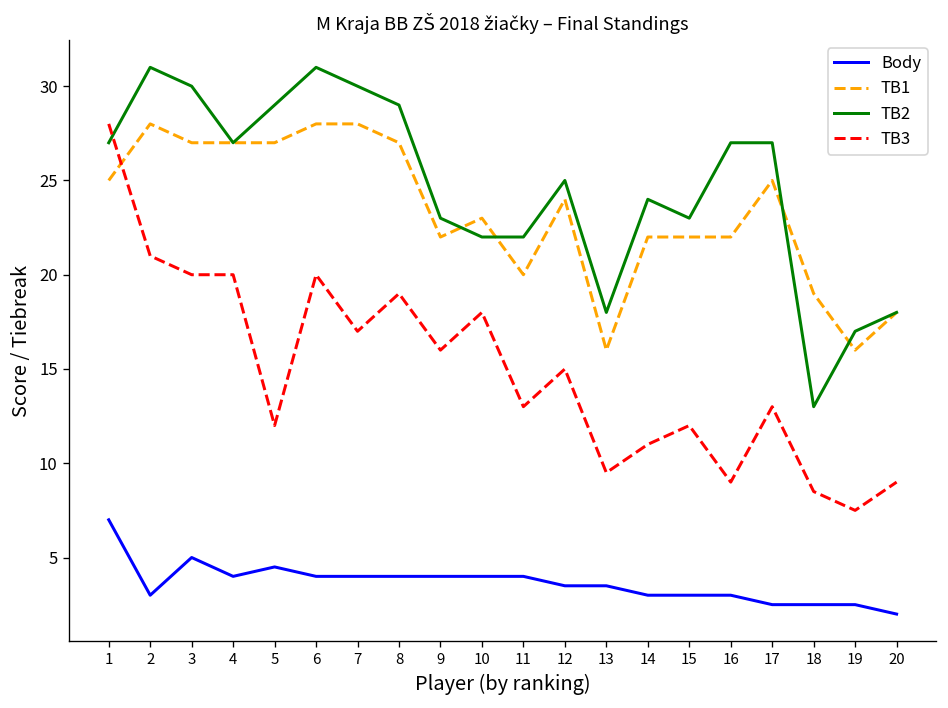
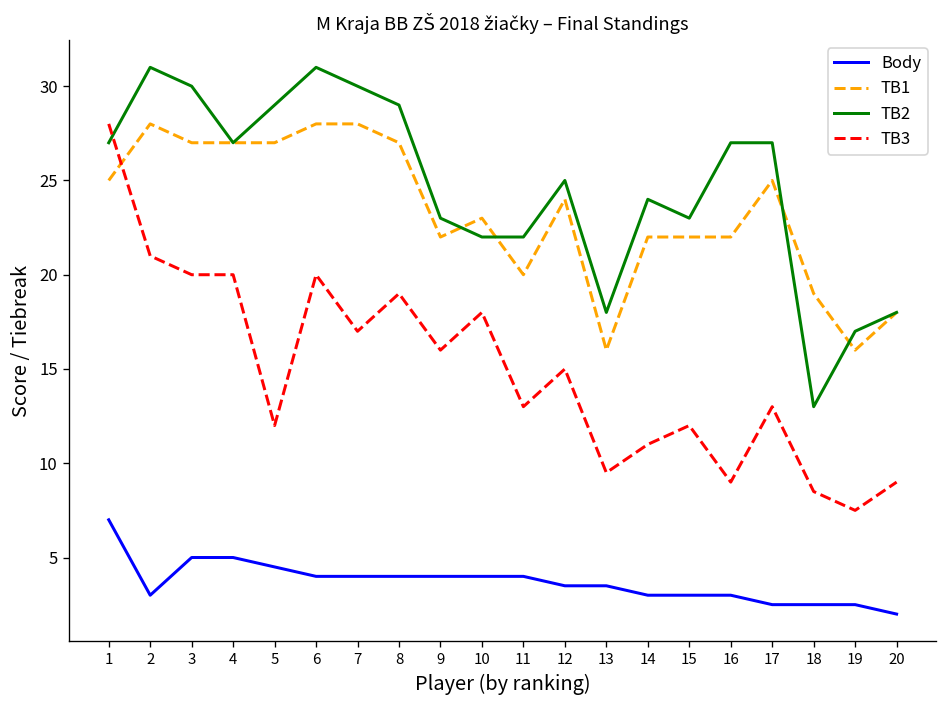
Body, 4: 4 -> 5
